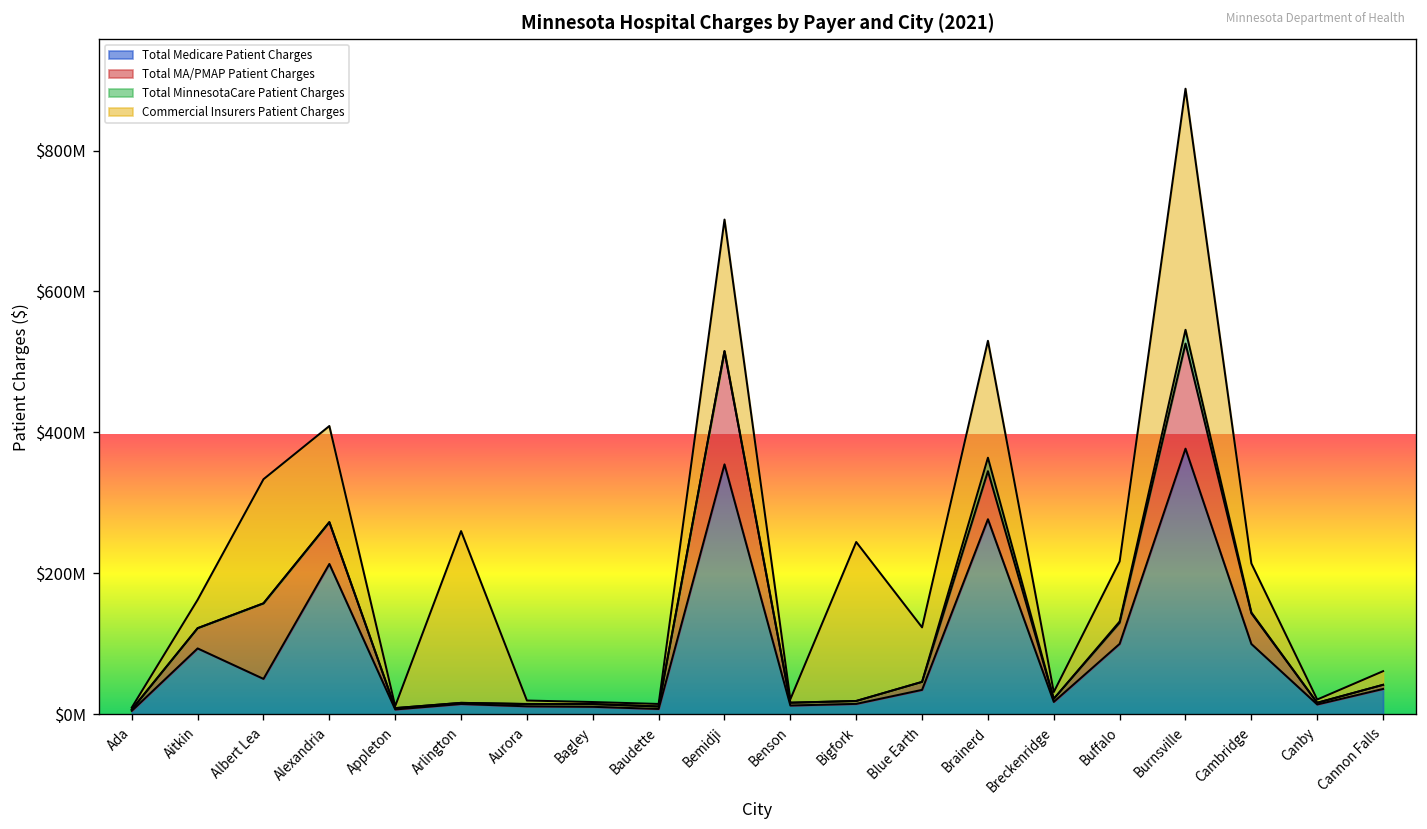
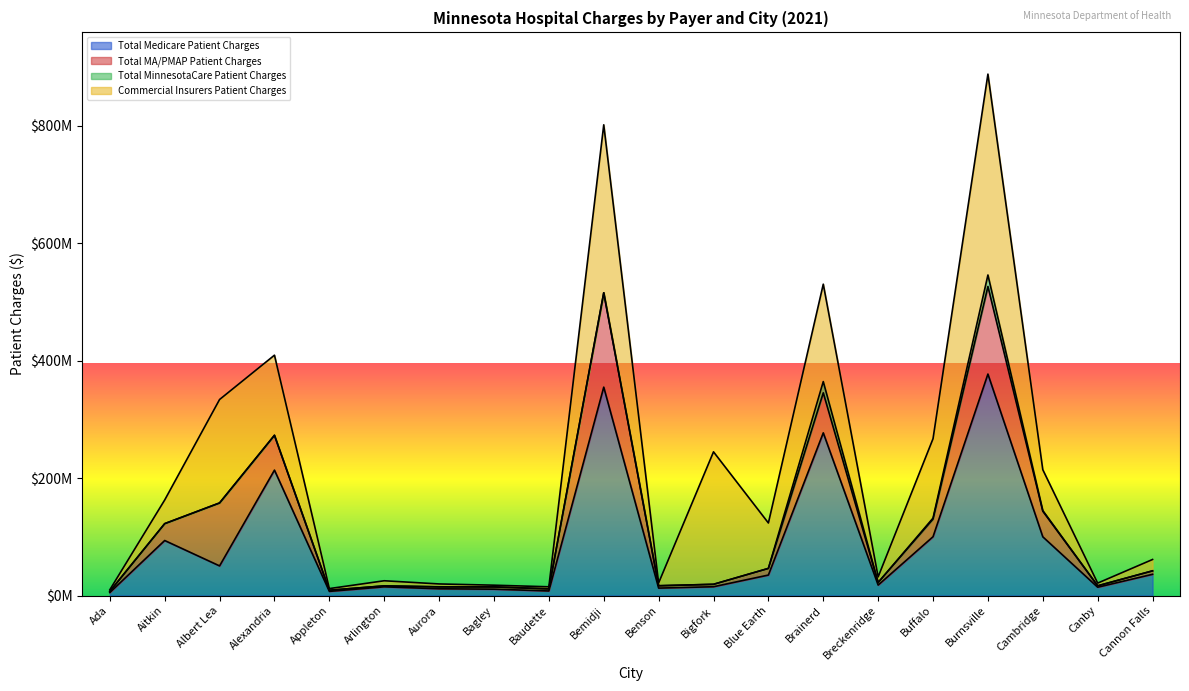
Commercial Insurers Patient Charges, Arlington: $240000000 -> $10000000
Commercial Insurers Patient Charges, Bemidji: $190000000 -> $290000000
Commercial Insurers Patient Charges, Buffalo: $90000000 -> $140000000
